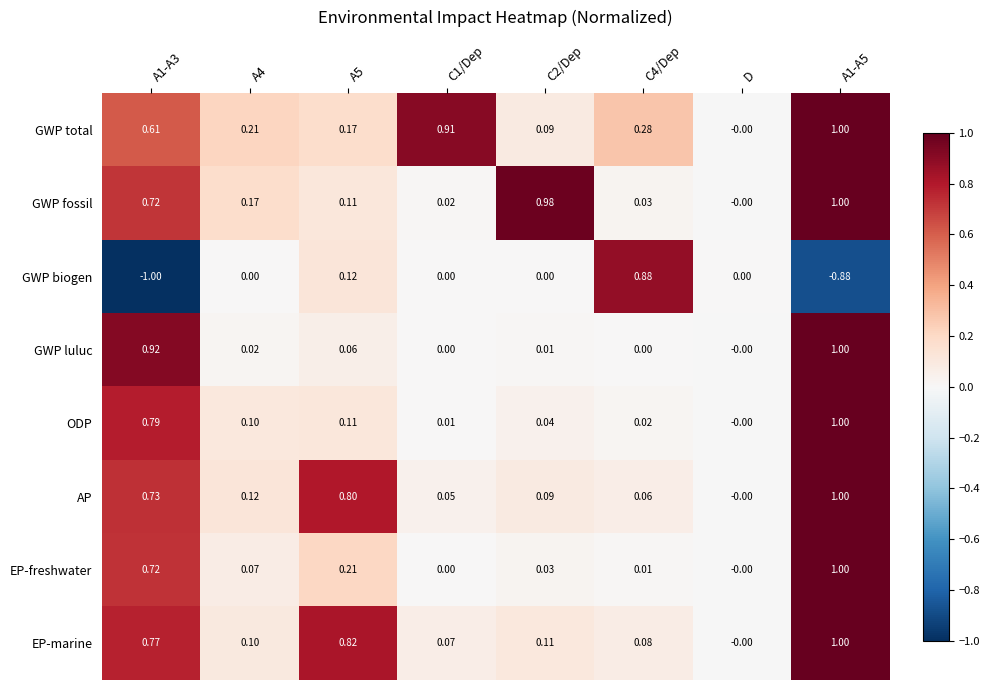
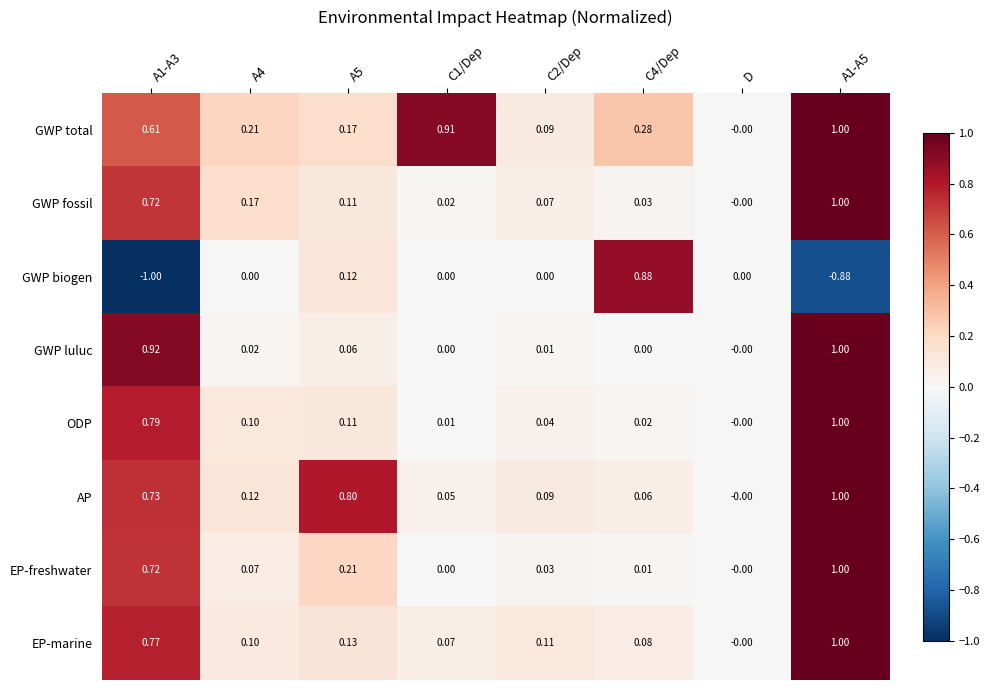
GWP fossil, C2/Dep: 0.98 -> 0.07
EP-marine, A5: 0.82 -> 0.13
